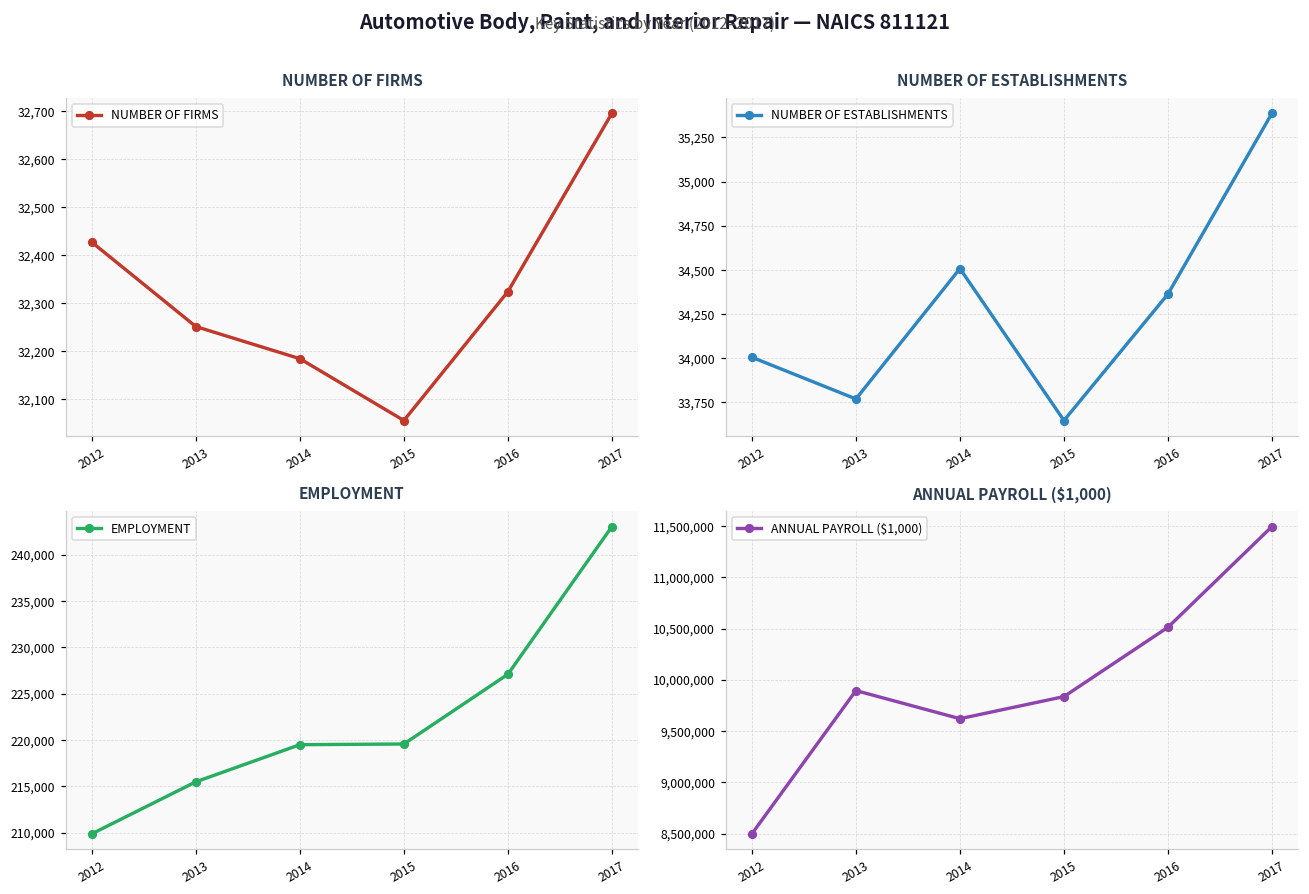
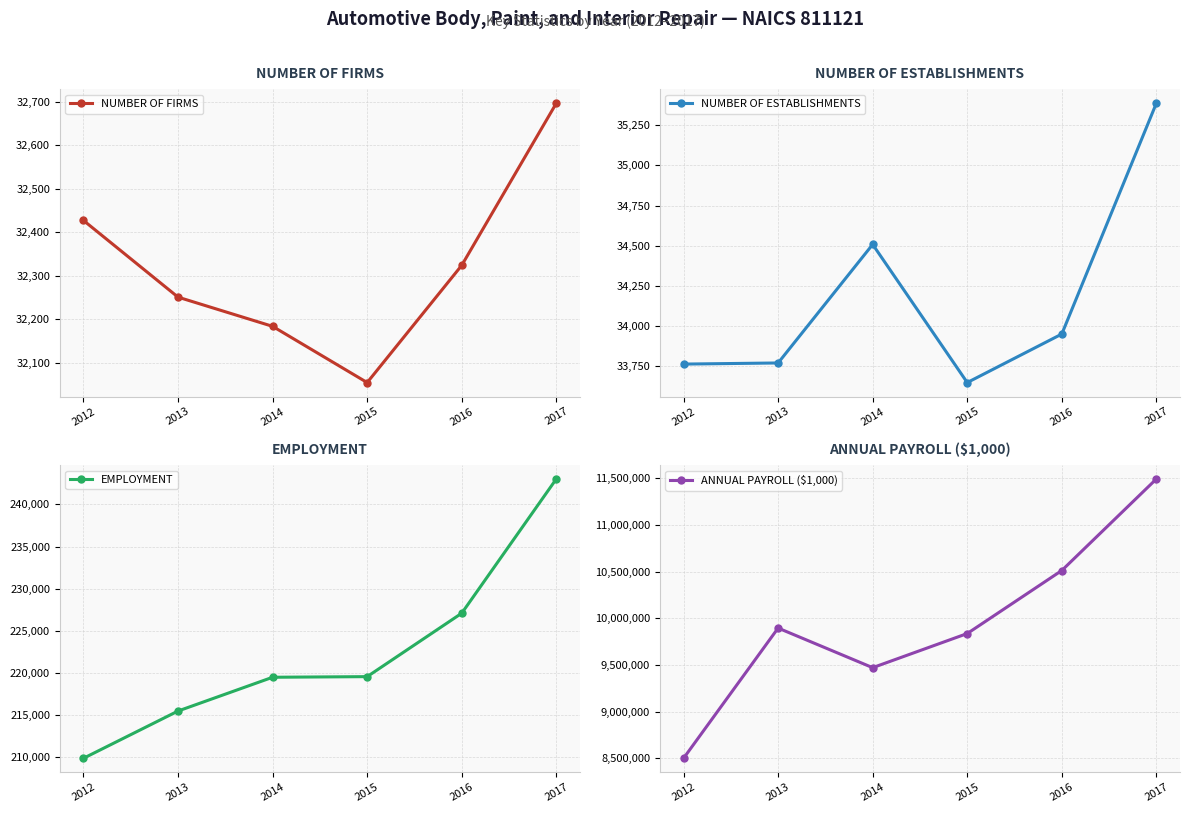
NUMBER OF ESTABLISHMENTS, 2012: 34,010 -> 33,760
NUMBER OF ESTABLISHMENTS, 2016: 34,360 -> 33,950
ANNUAL PAYROLL ($1,000), 2014: 9,600,000 -> 9,500,000
